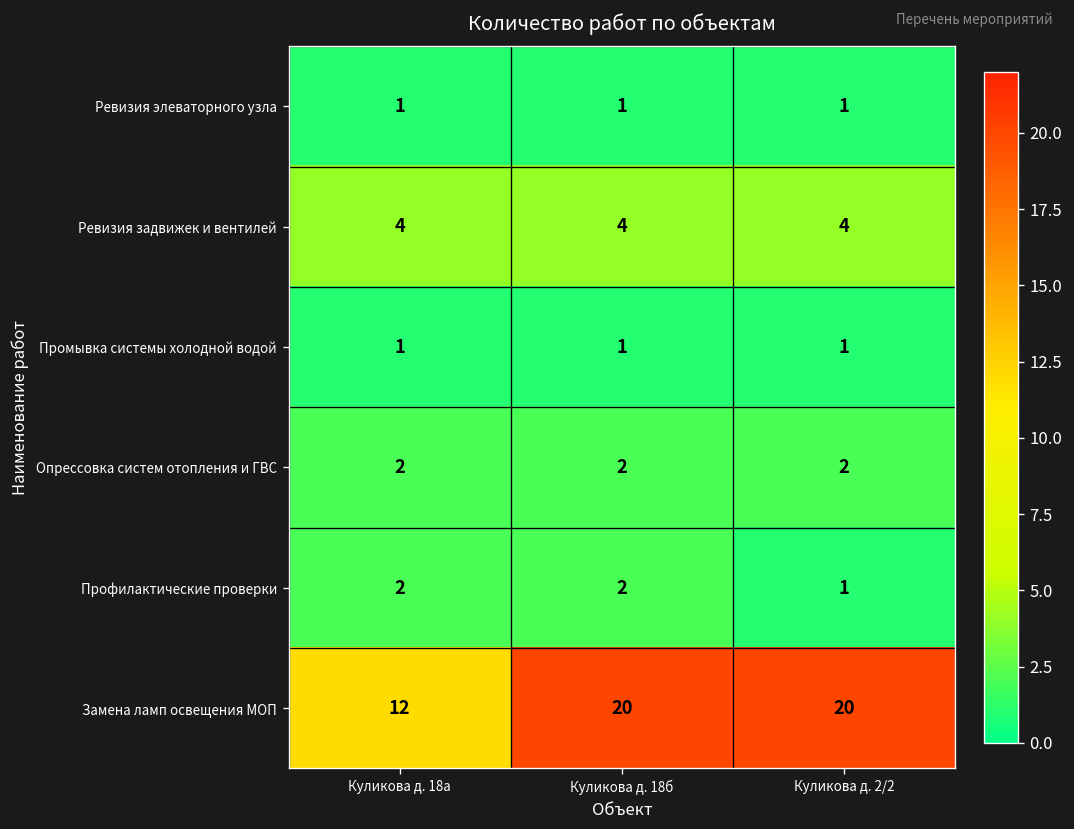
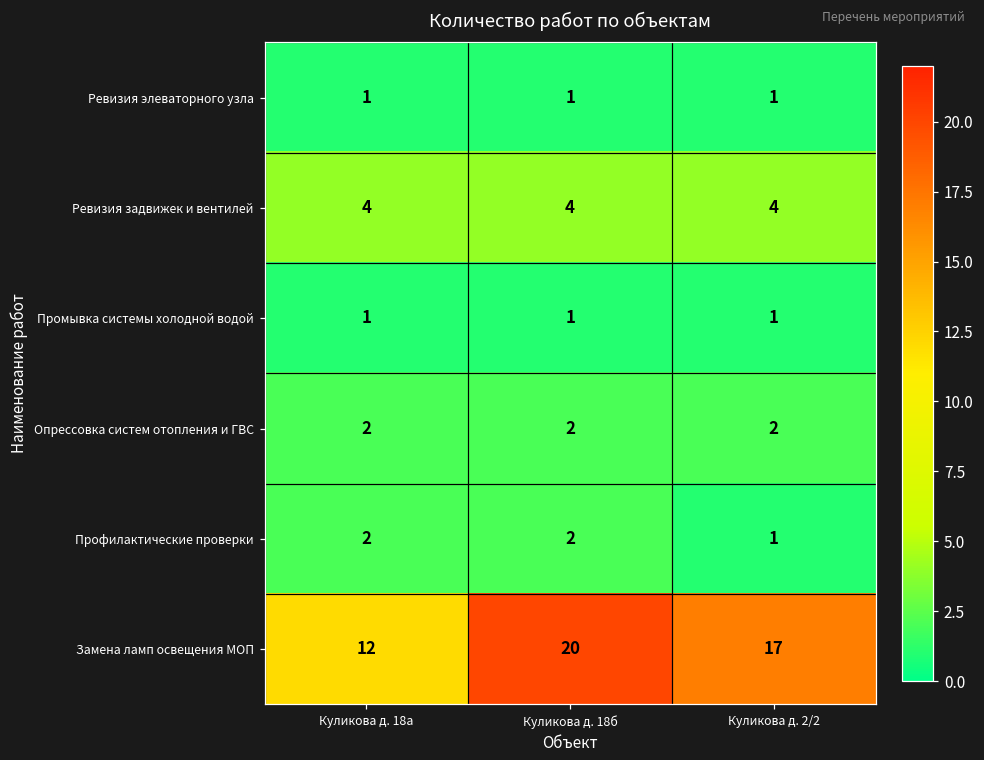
Замена ламп освещения МОП, Куликова д. 2/2: 20 -> 17
